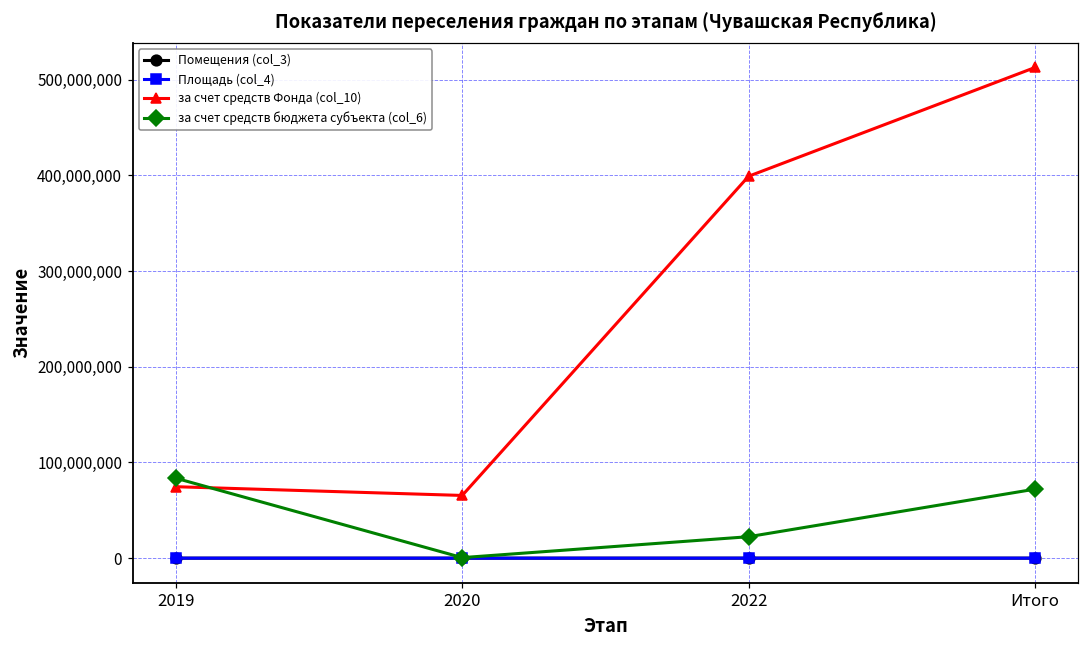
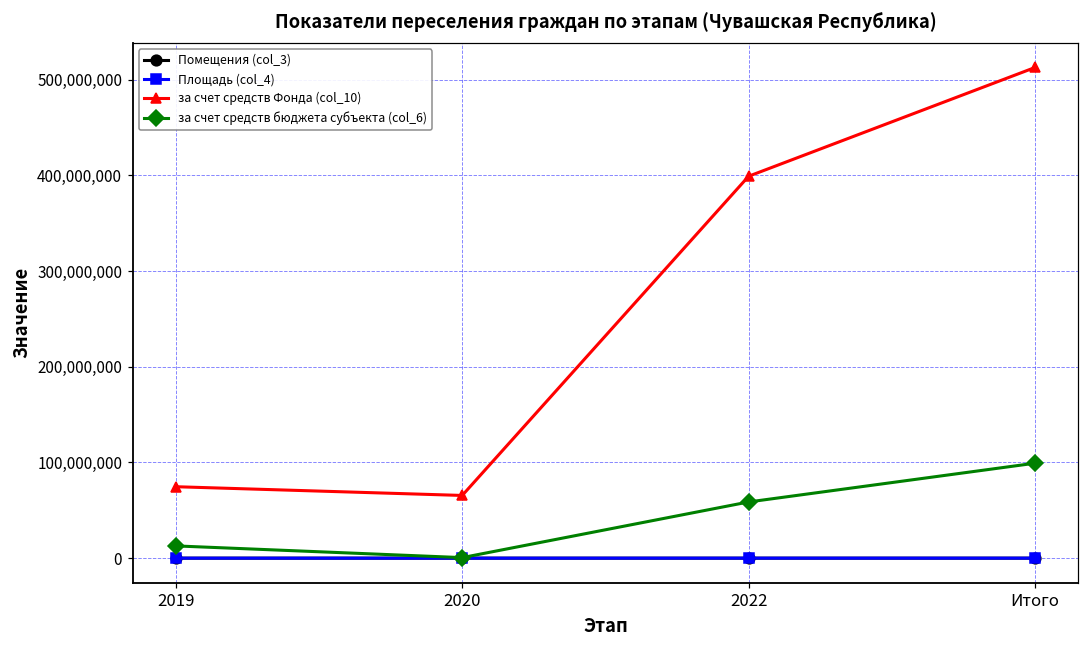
за счет средств бюджета субъекта (col_6), 2019: 80,000,000 -> 10,000,000
за счет средств бюджета субъекта (col_6), 2022: 20,000,000 -> 60,000,000
за счет средств бюджета субъекта (col_6), Итого: 70,000,000 -> 100,000,000
